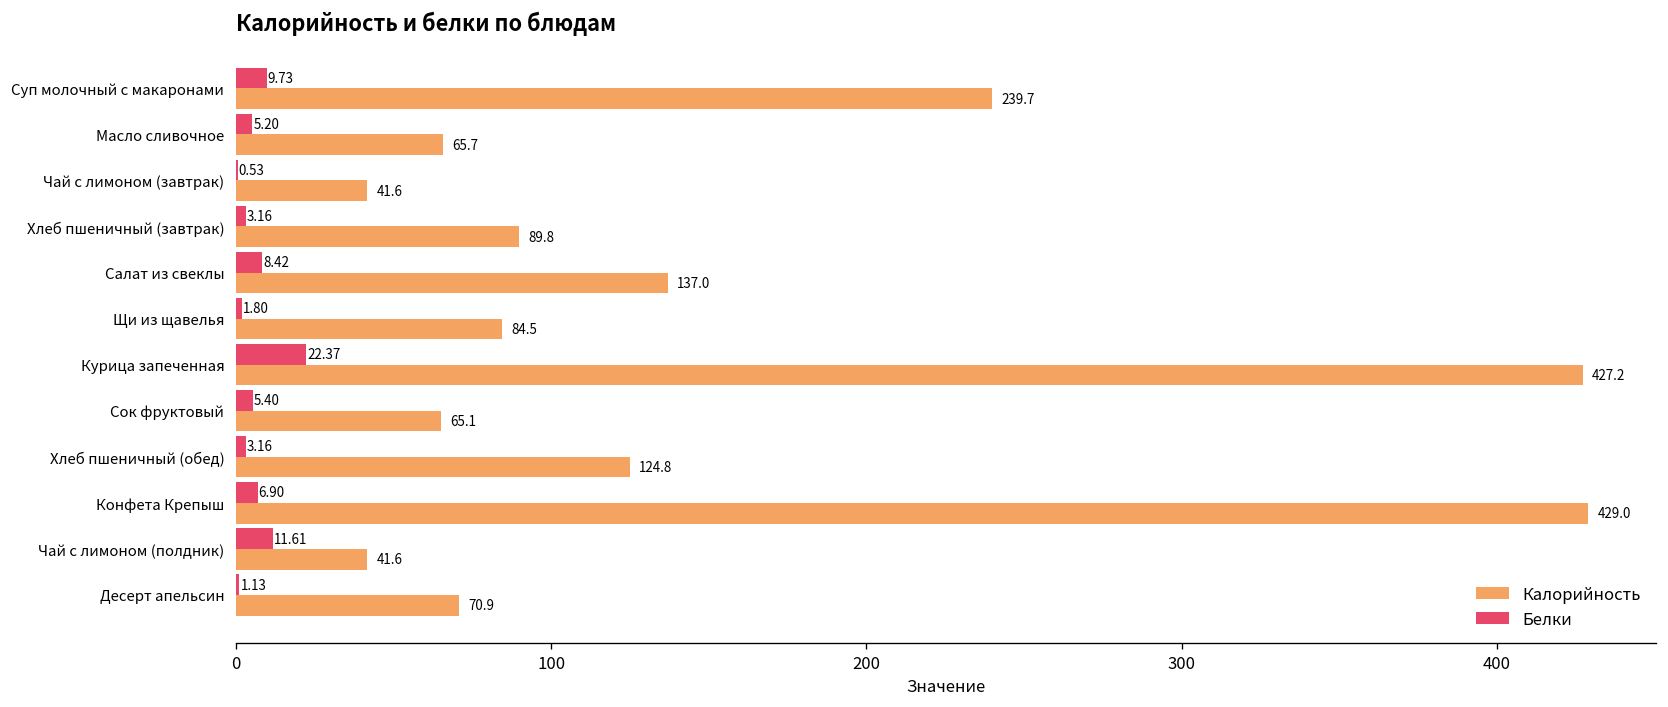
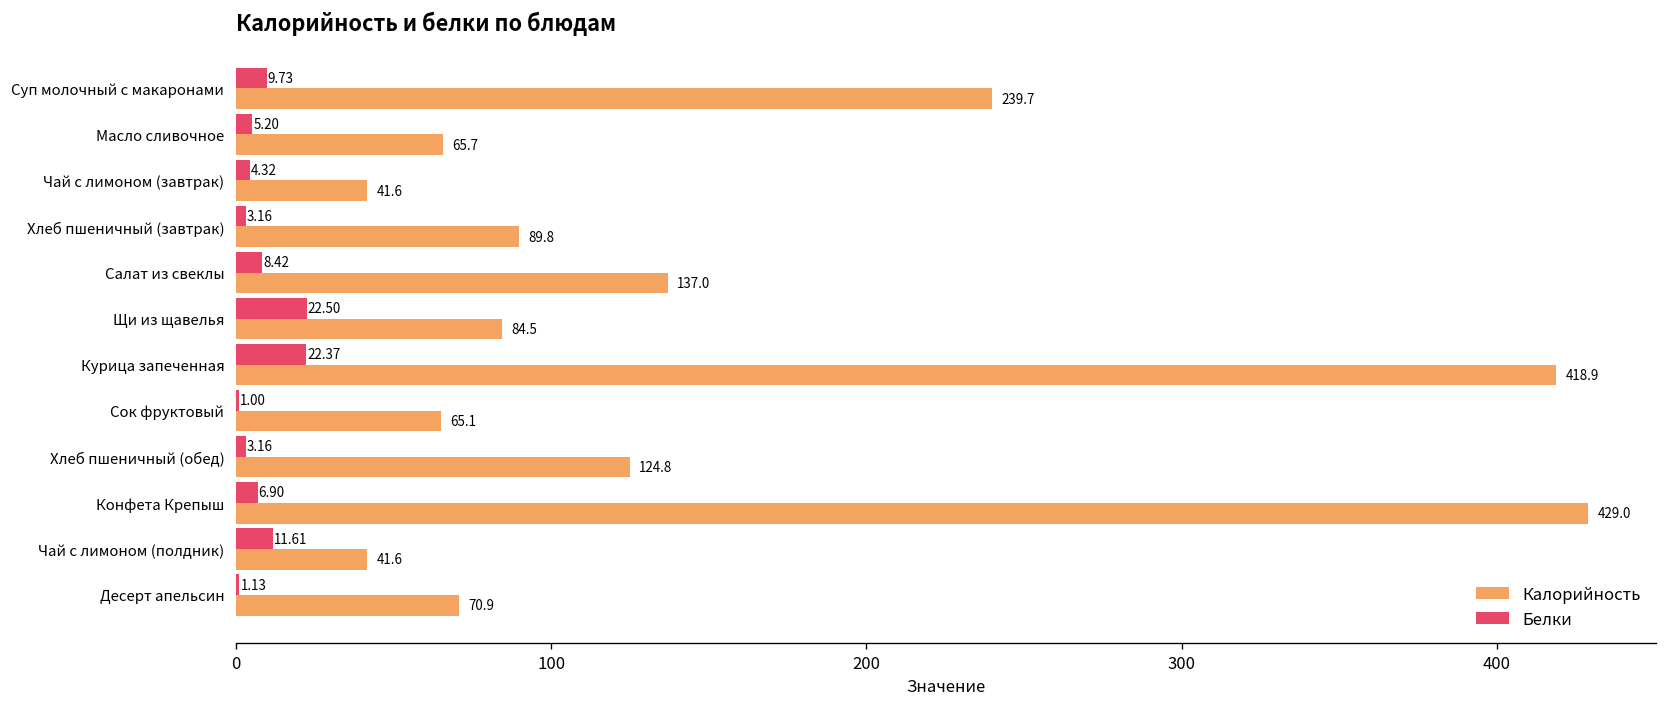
Белки, Чай с лимоном (завтрак): 0.53 -> 4.32
Белки, Щи из щавелья: 1.80 -> 22.50
Калорийность, Курица запеченная: 427.2 -> 418.9
Белки, Сок фруктовый: 5.40 -> 1.00
